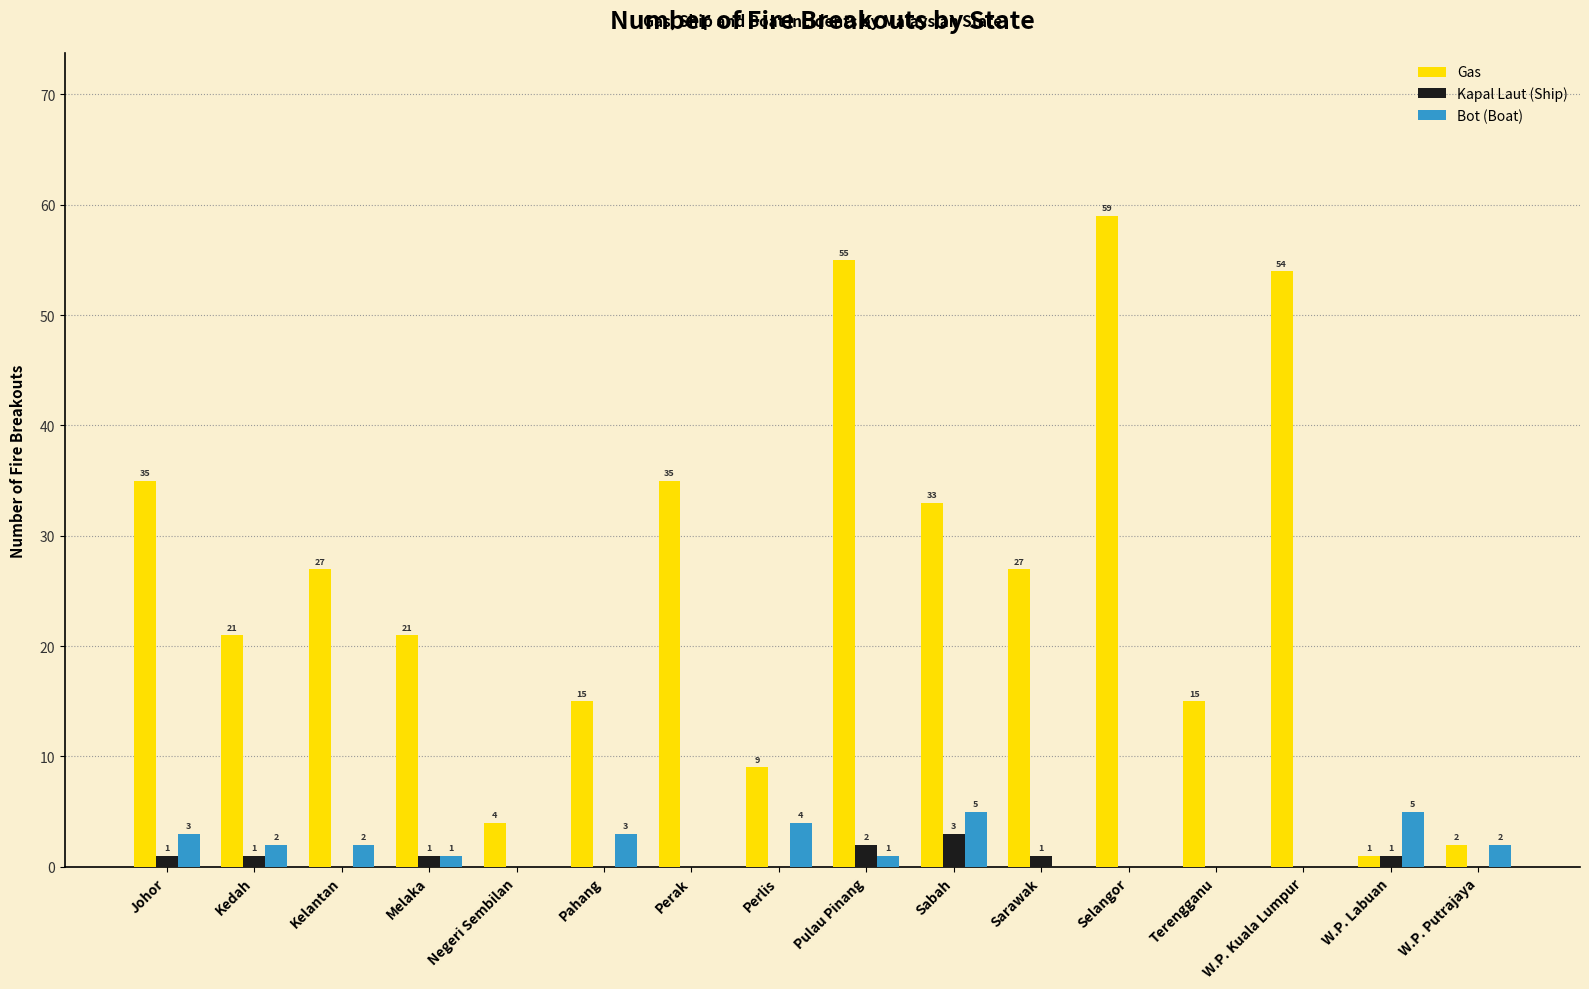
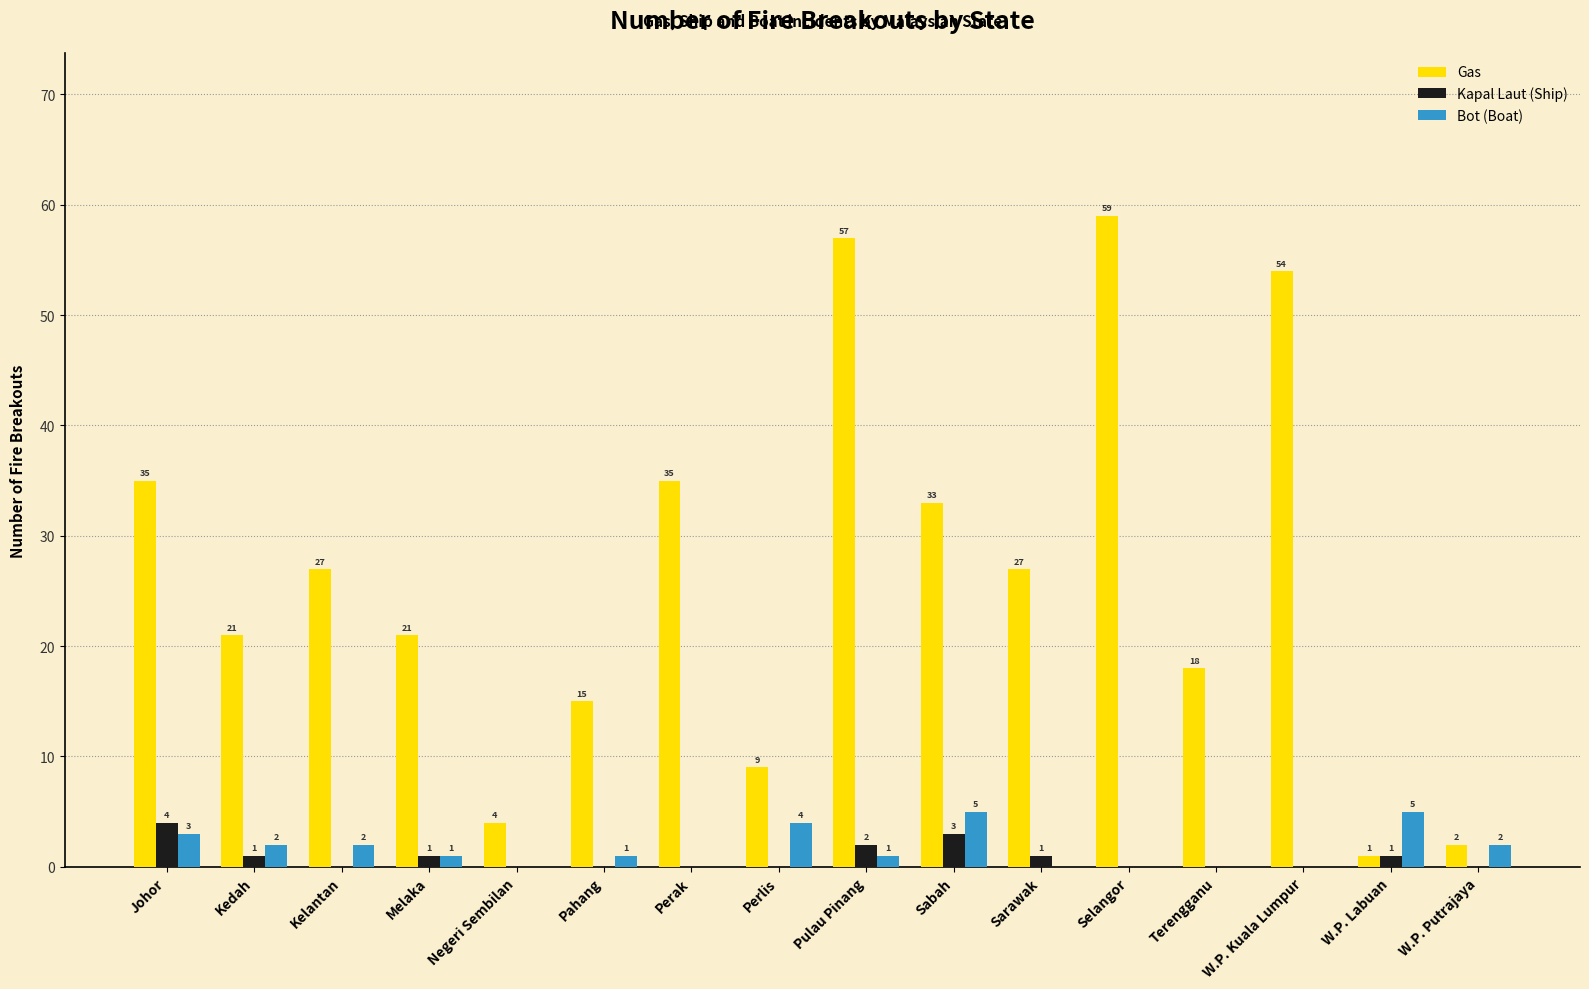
Kapal Laut (Ship), Johor: 1 -> 4
Bot (Boat), Pahang: 3 -> 1
Gas, Pulau Pinang: 55 -> 57
Gas, Terengganu: 15 -> 18
